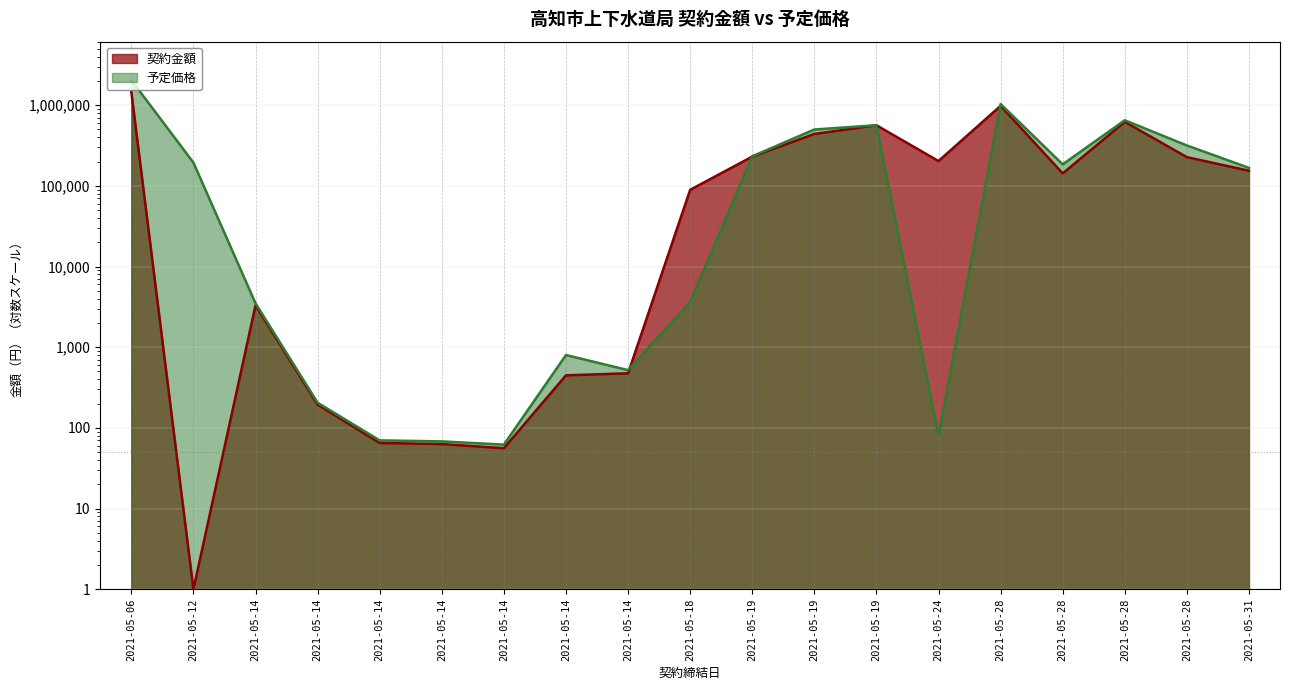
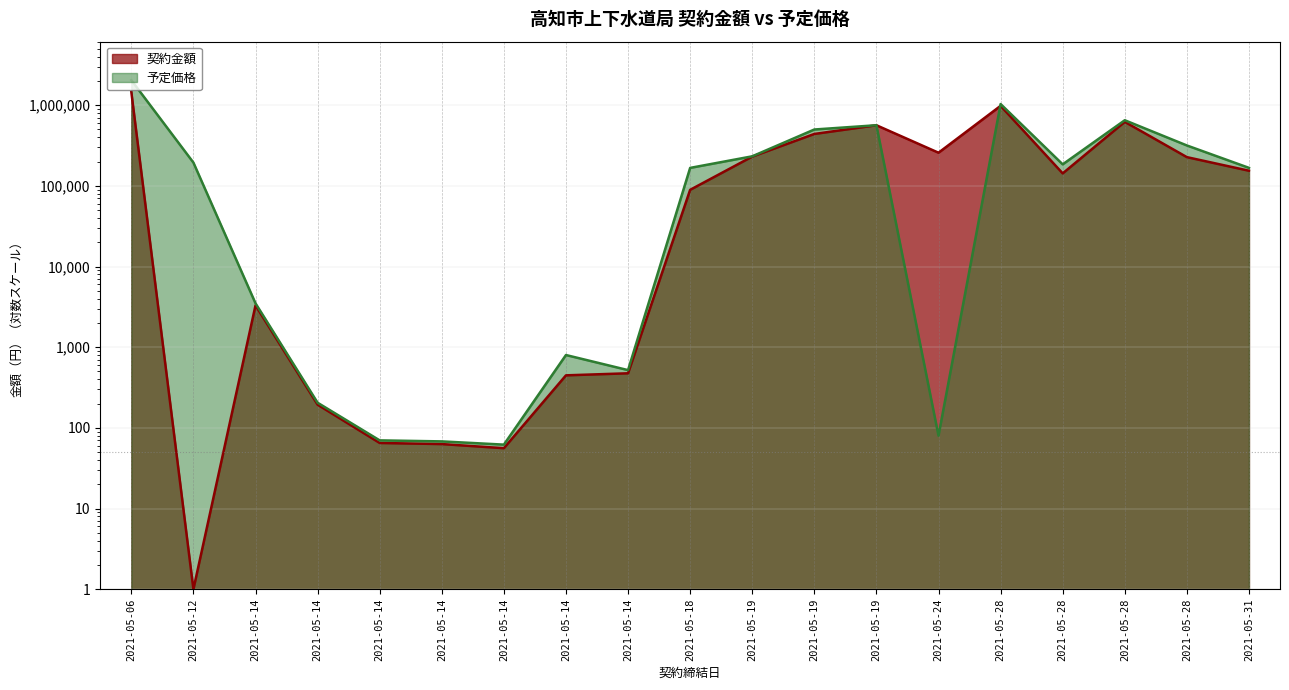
予定価格, 2021-05-18: 4,000 -> 170,000
契約金額, 2021-05-24: 200,000 -> 260,000
